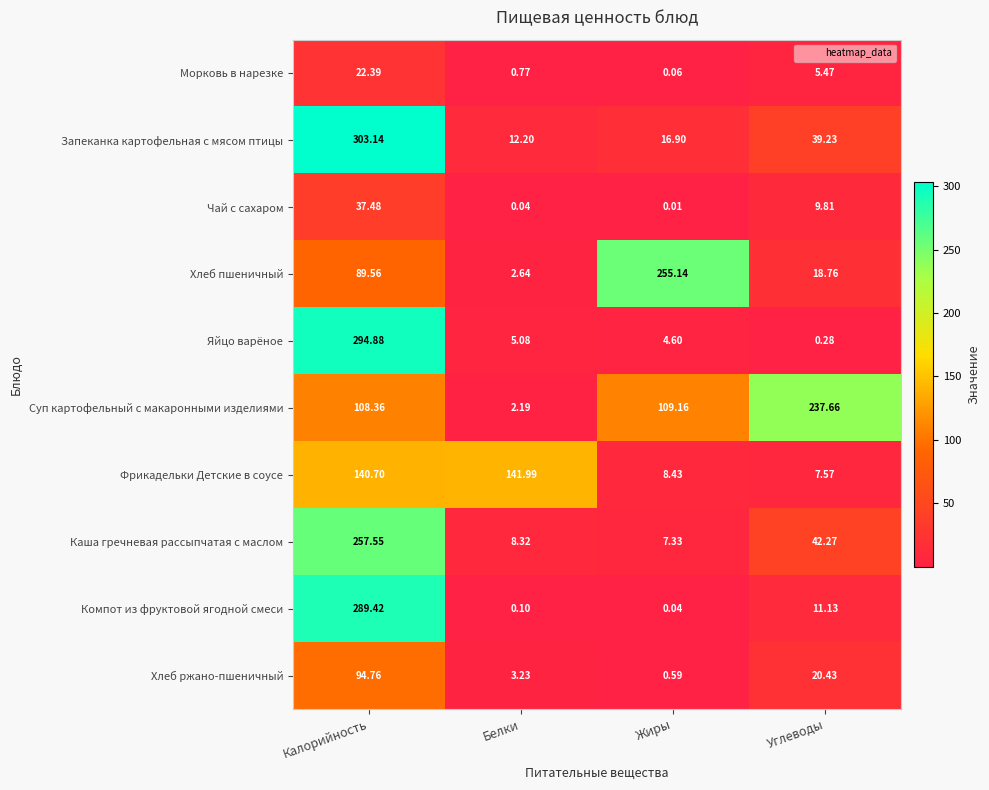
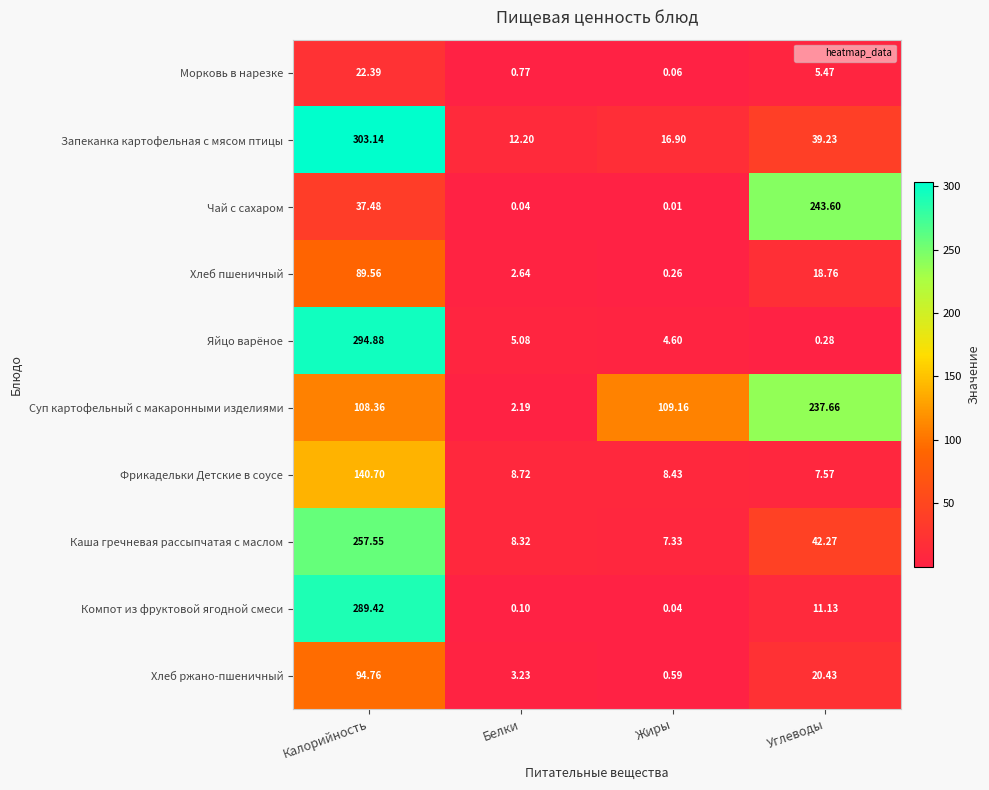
Чай с сахаром, Углеводы: 9.81 -> 243.60
Хлеб пшеничный, Жиры: 255.14 -> 0.26
Фрикадельки Детские в соусе, Белки: 141.99 -> 8.72
